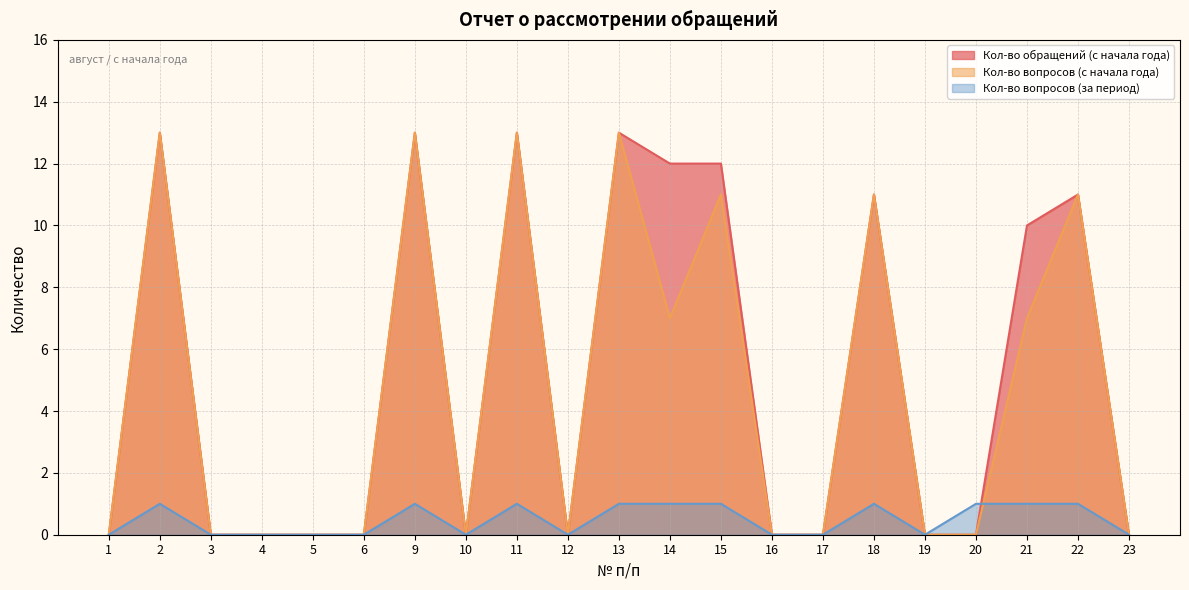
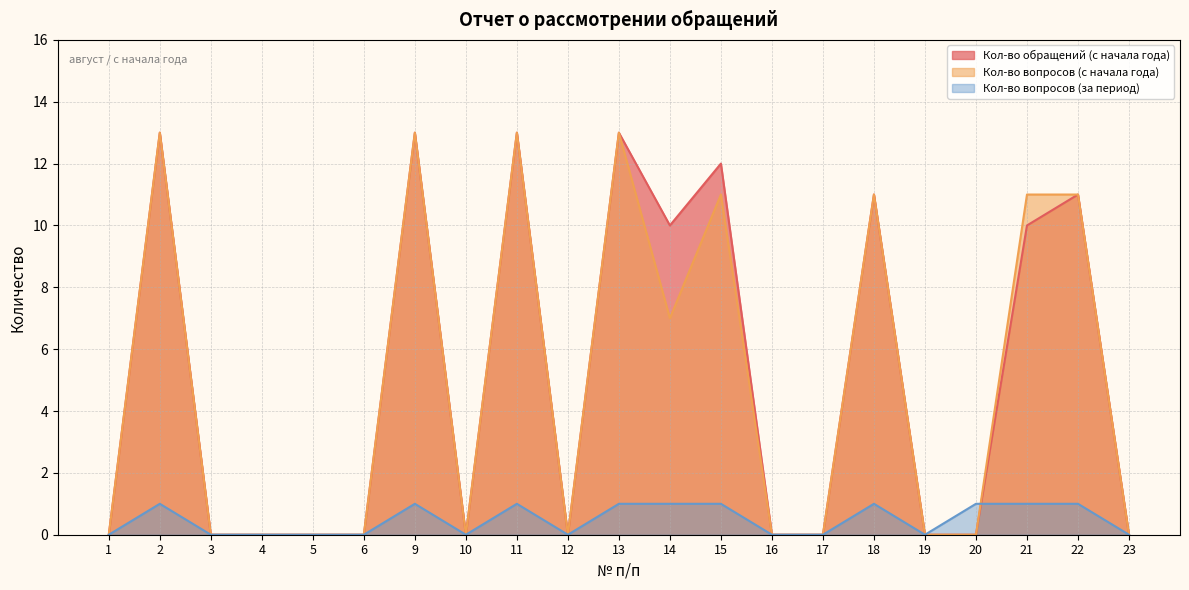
Кол-во обращений (с начала года), 14: 12 -> 10
Кол-во вопросов (с начала года), 21: 7 -> 11
